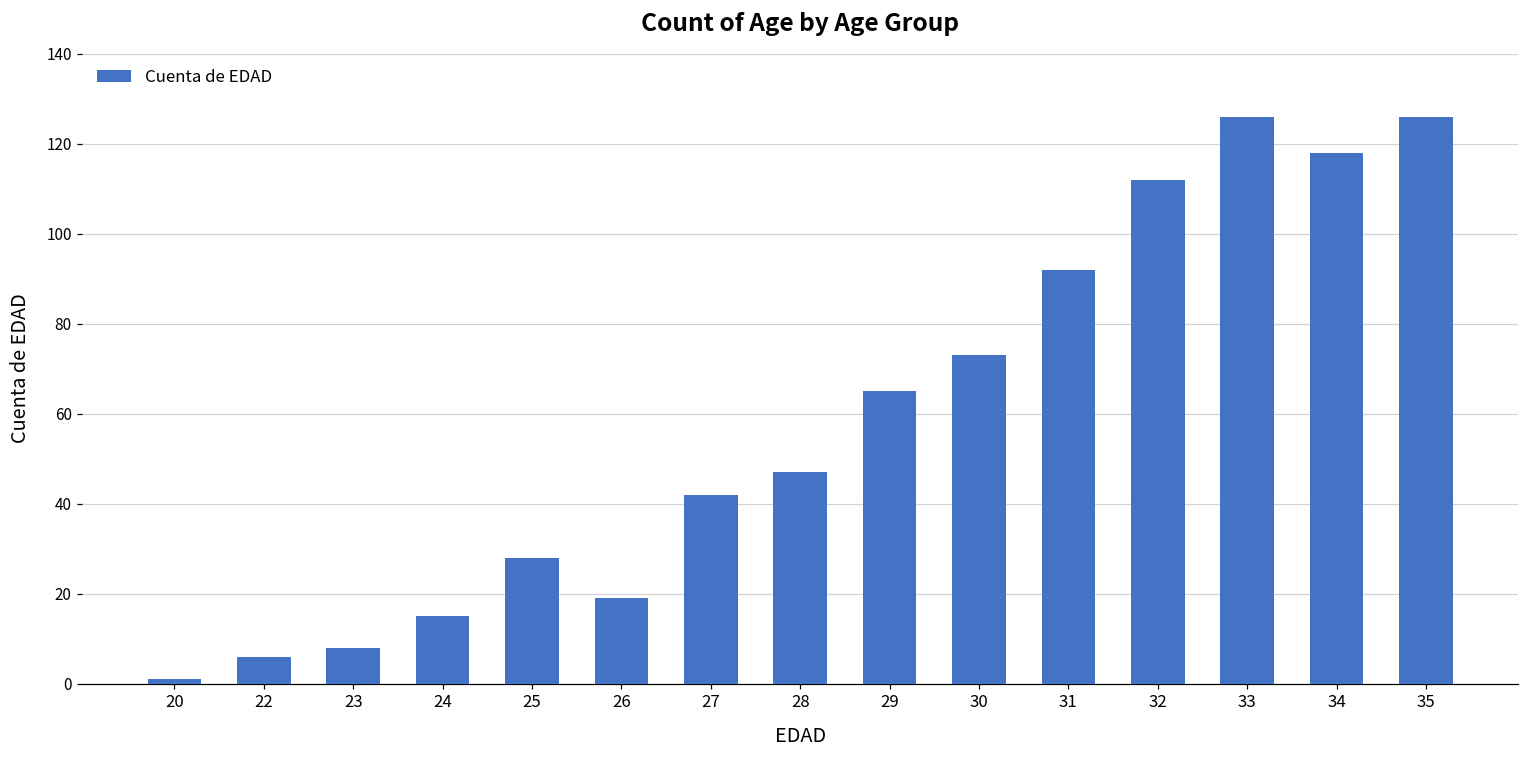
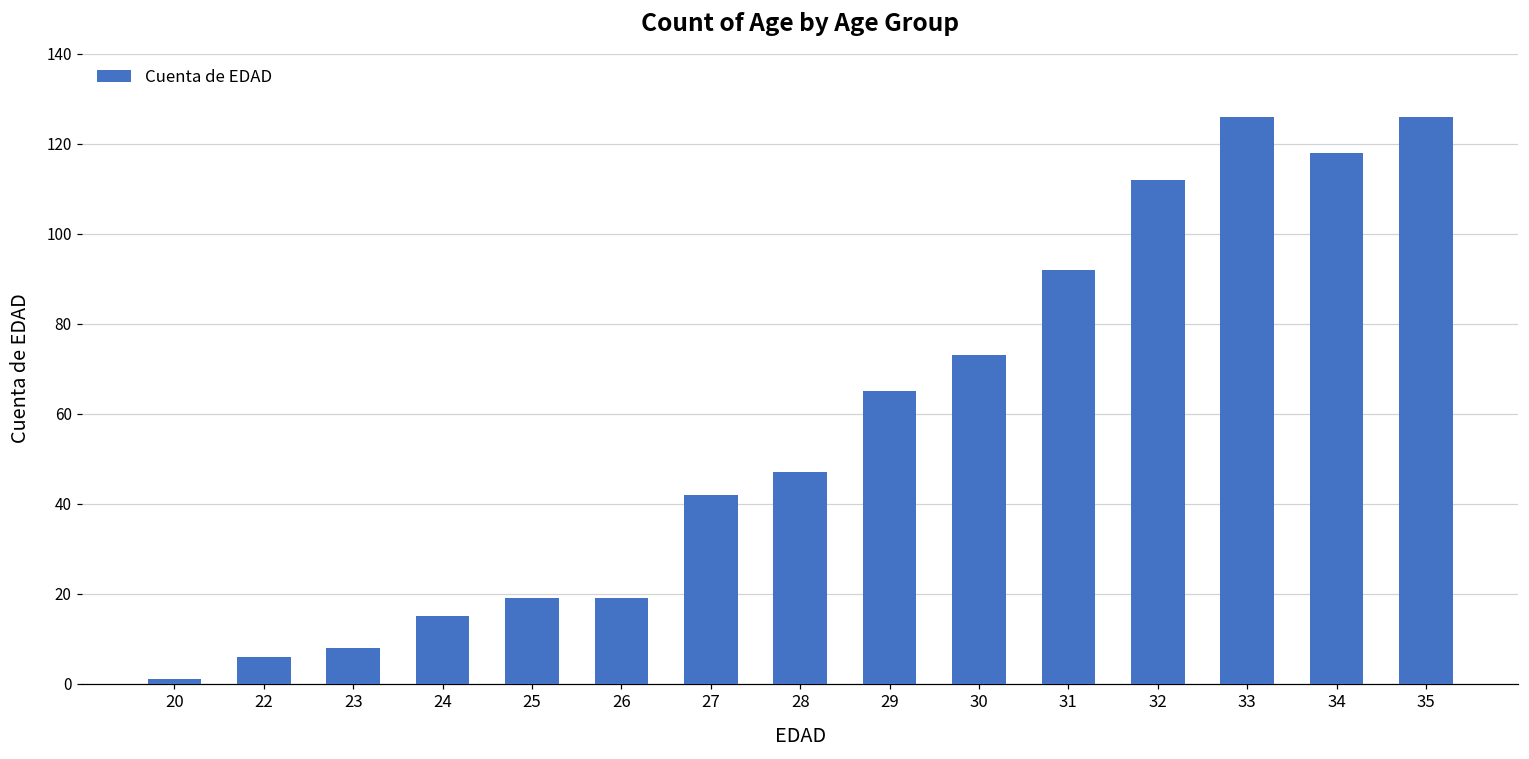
25: 28 -> 19
